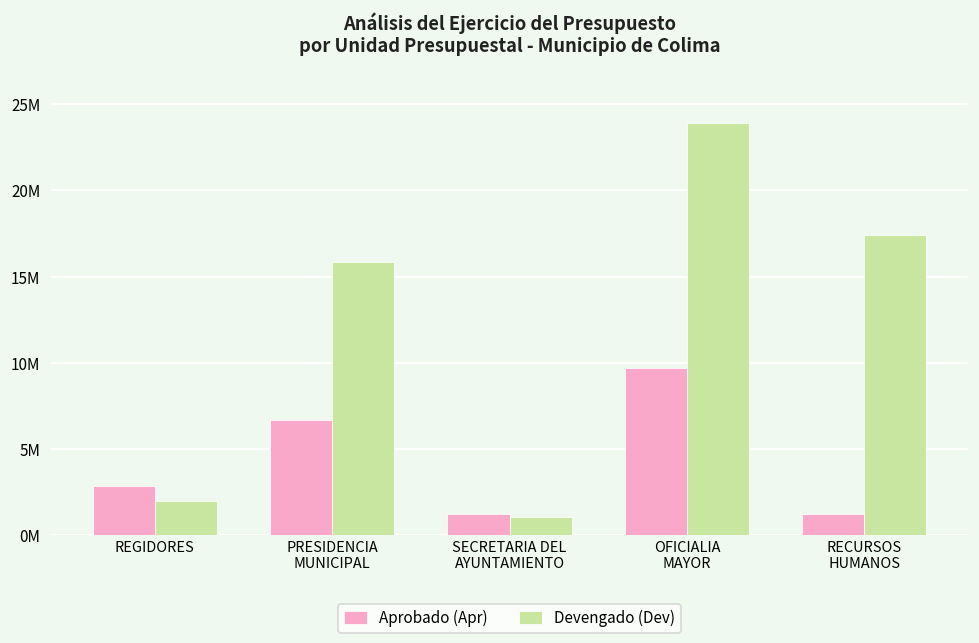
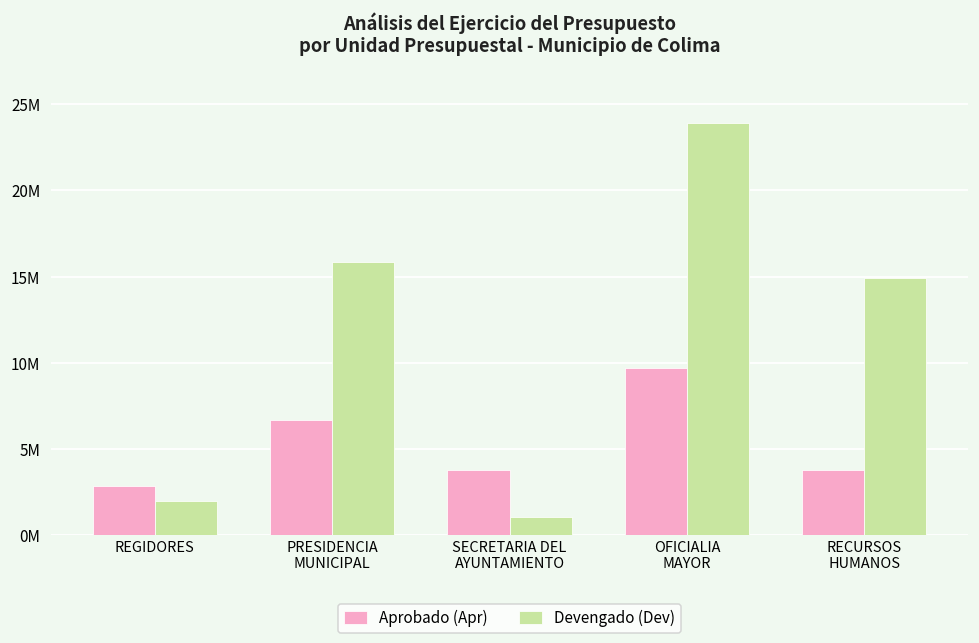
Aprobado (Apr), SECRETARIA DEL AYUNTAMIENTO: 1200000 -> 3800000
Aprobado (Apr), RECURSOS HUMANOS: 1200000 -> 3800000
Devengado (Dev), RECURSOS HUMANOS: 17400000 -> 14900000
